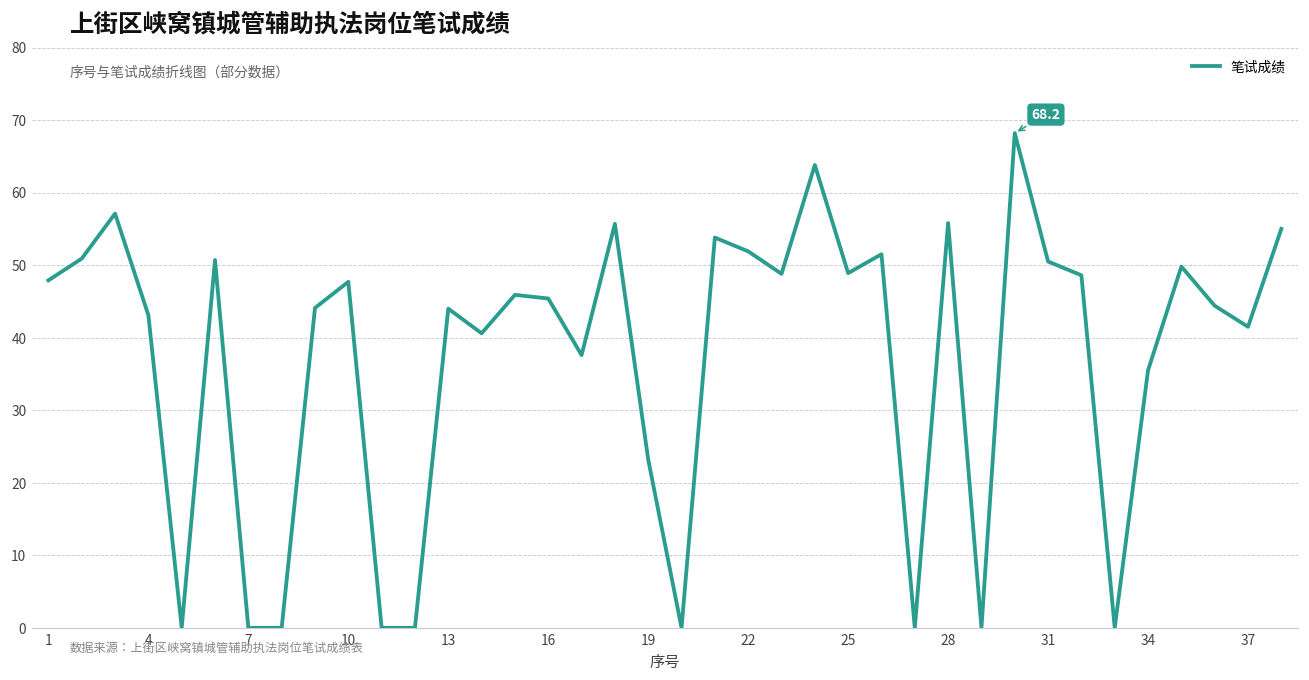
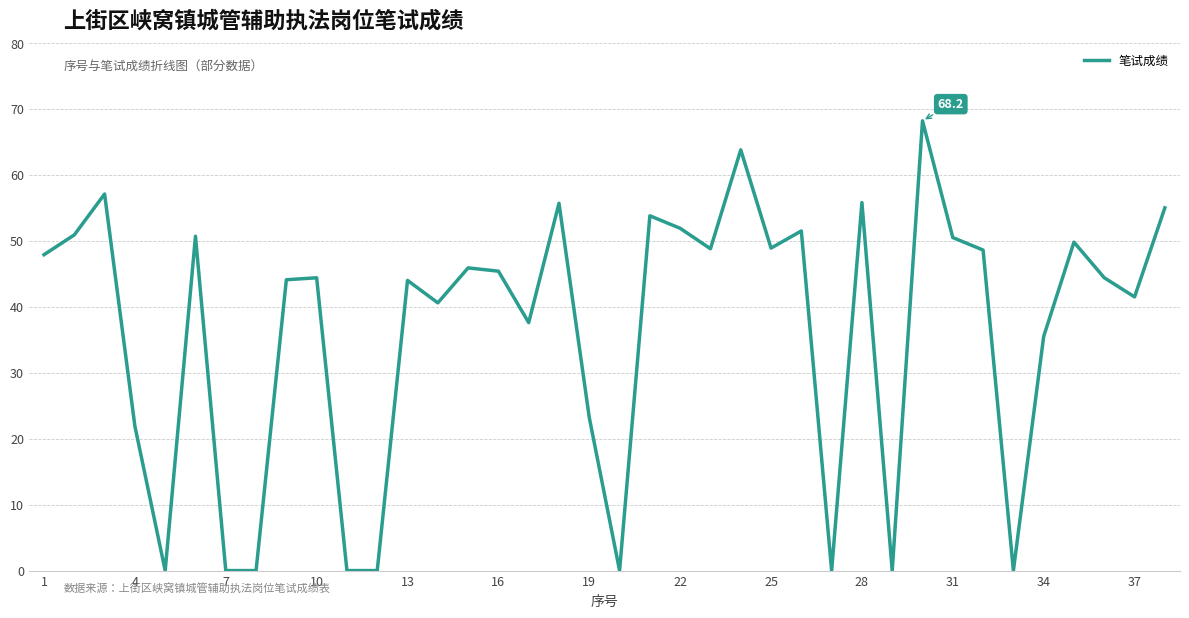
4: 43 -> 22
10: 48 -> 44
